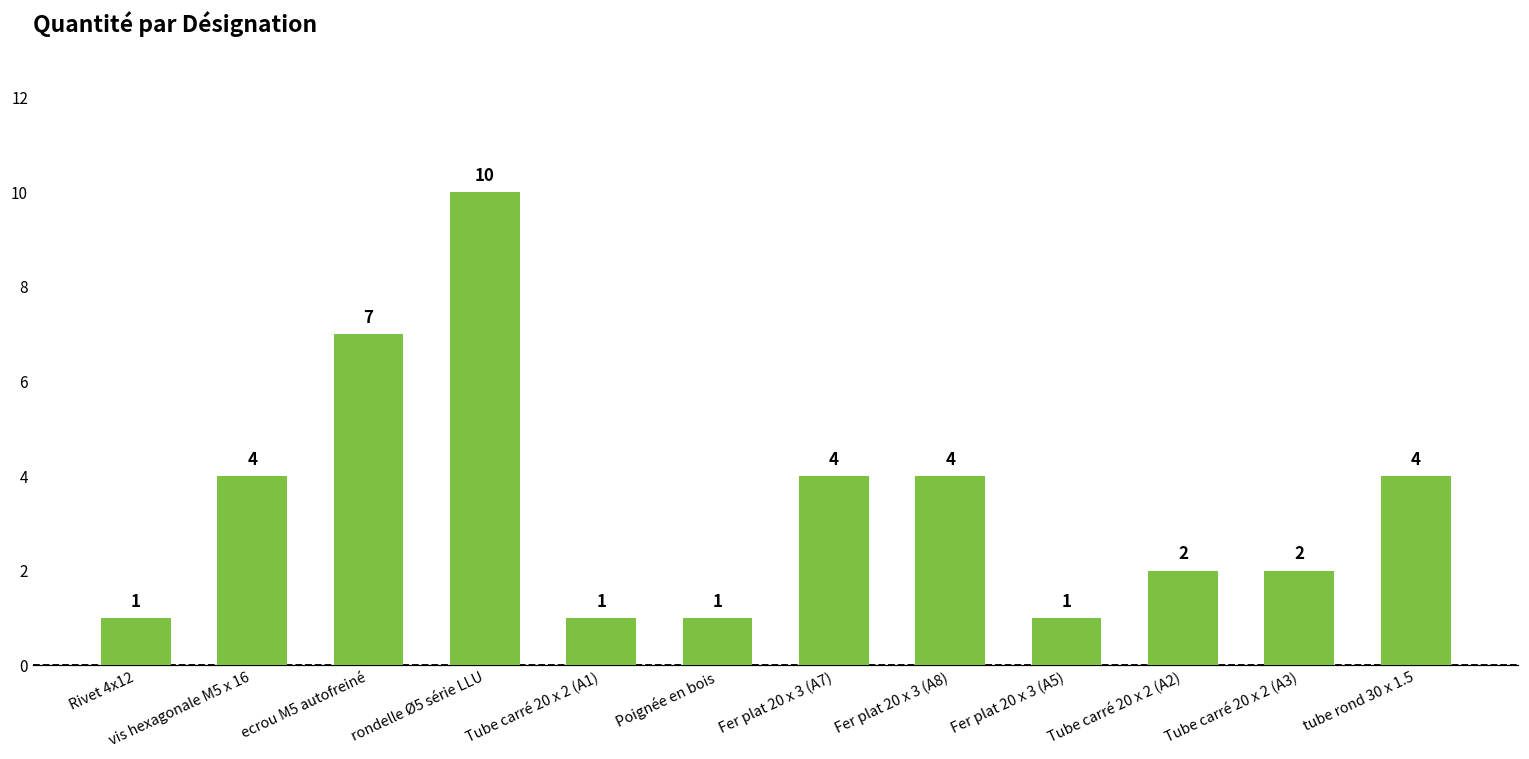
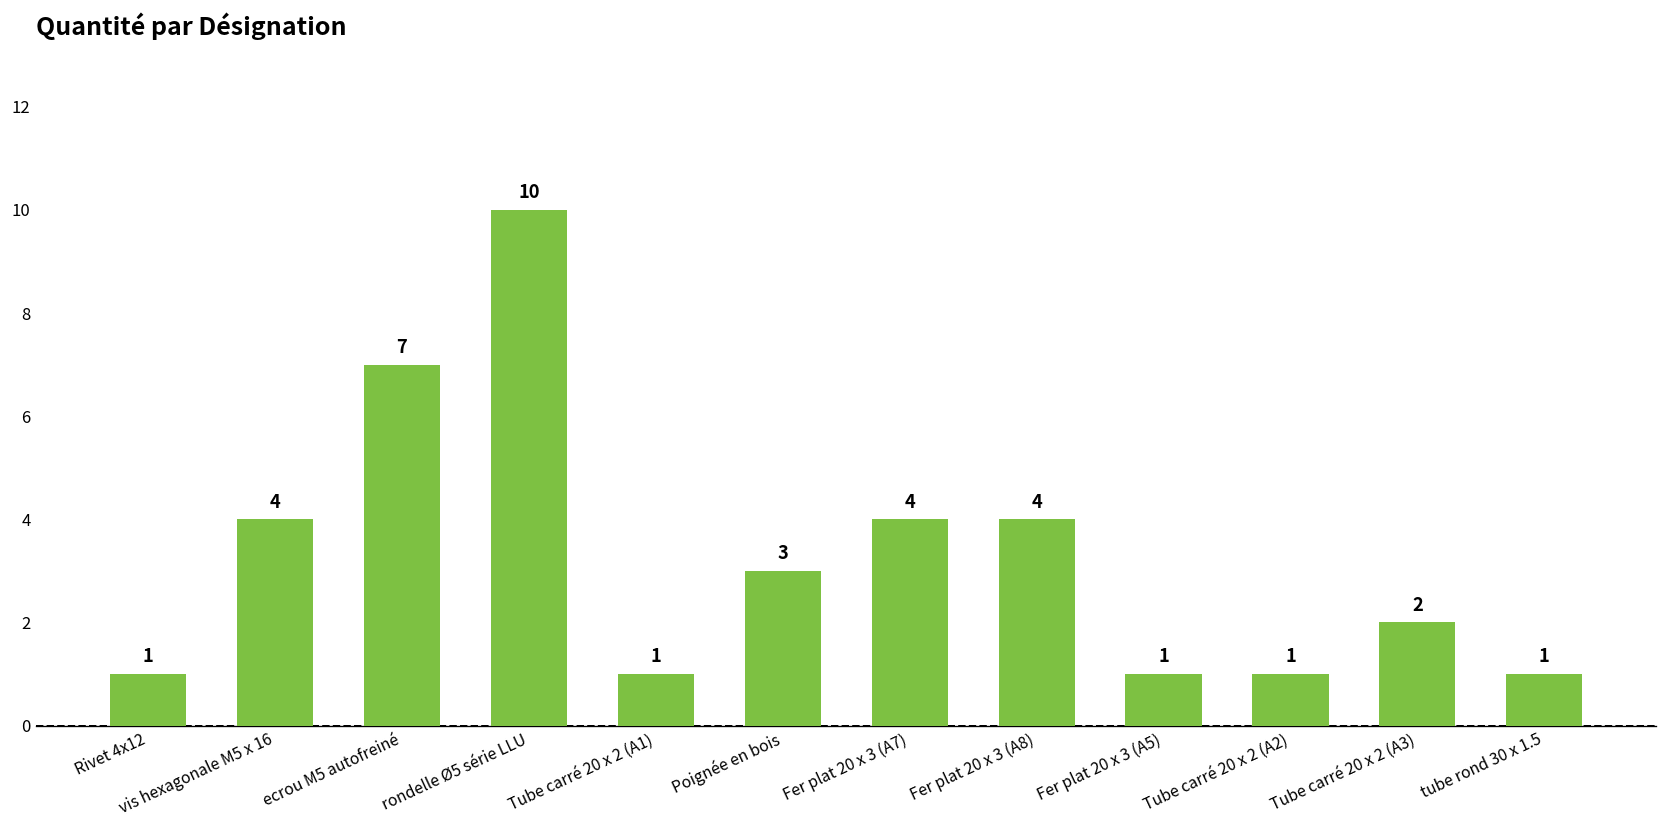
Poignée en bois: 1 -> 3
Tube carré 20 x 2 (A2): 2 -> 1
tube rond 30 x 1.5: 4 -> 1
